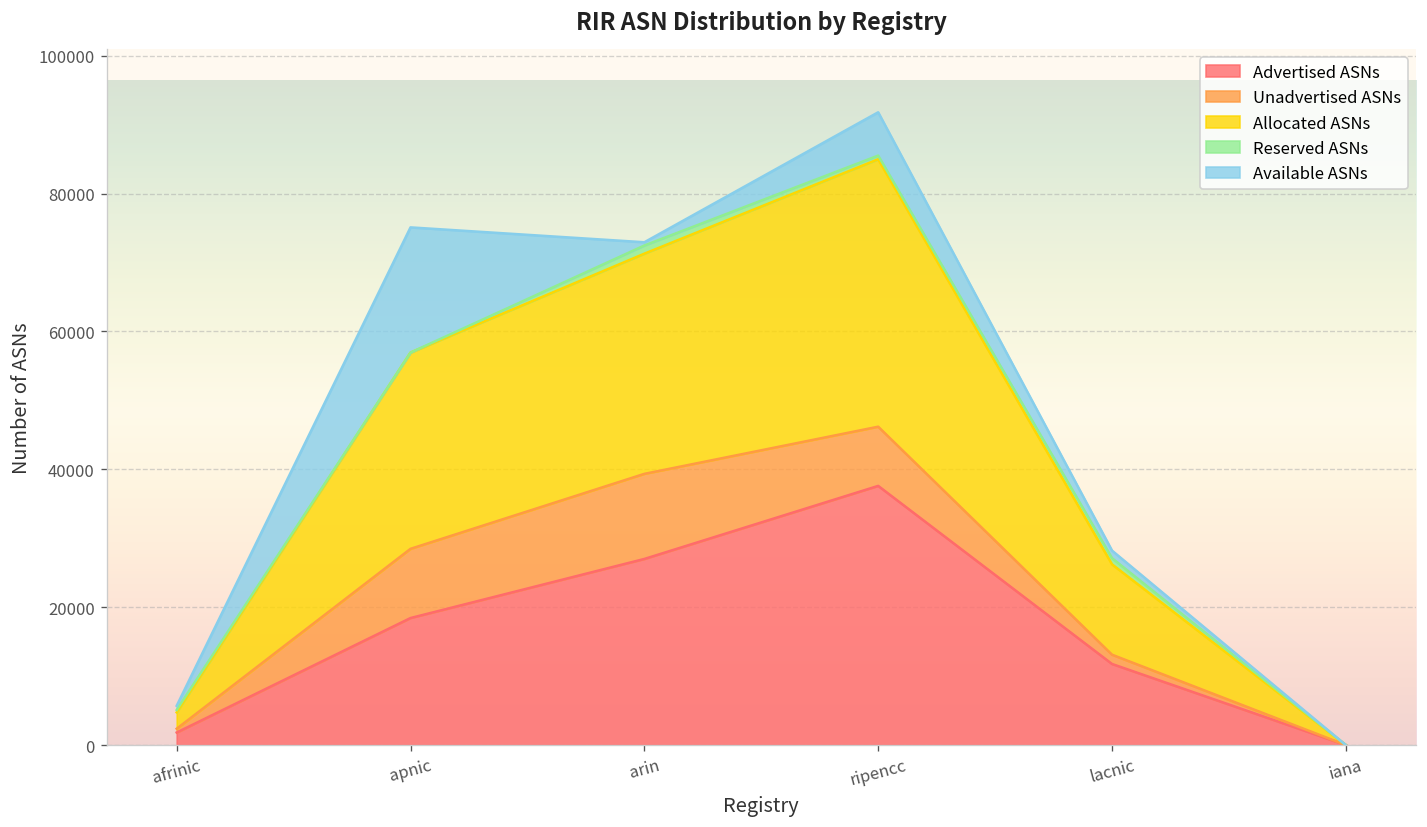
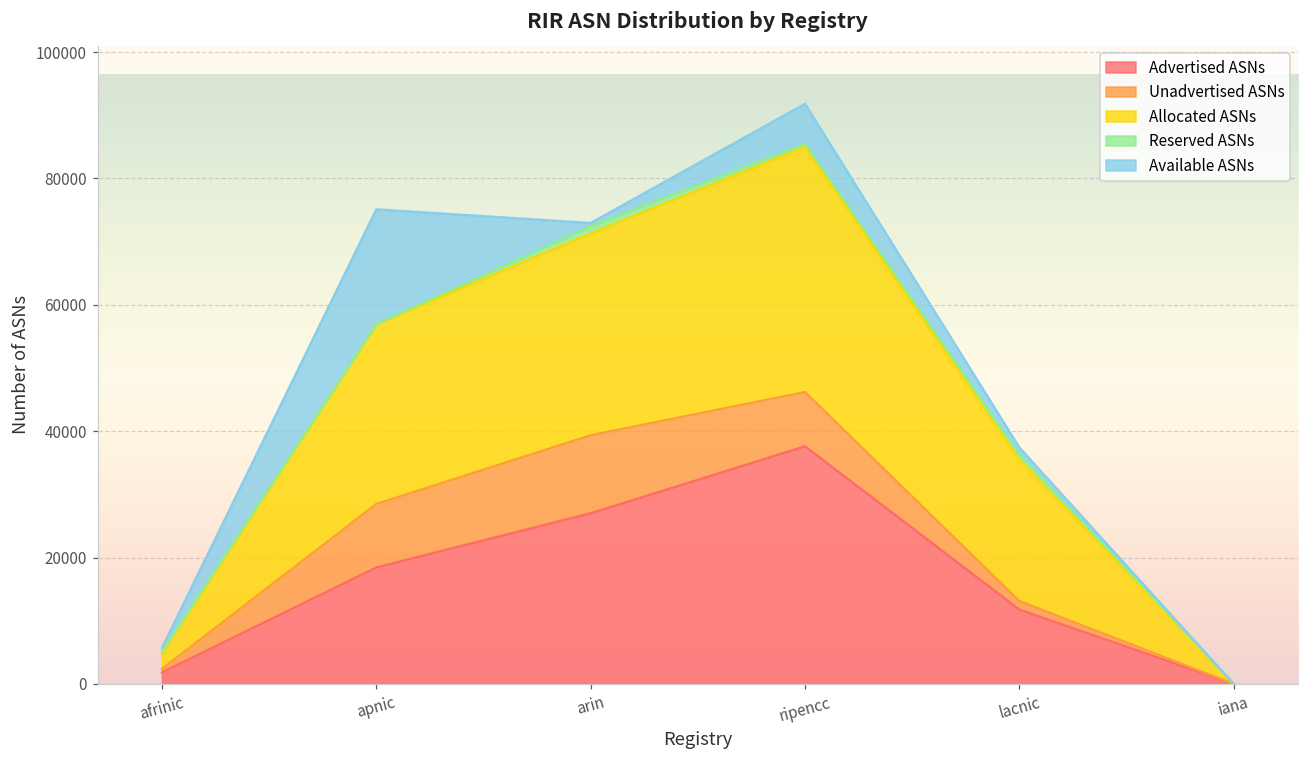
Allocated ASNs, lacnic: 13000 -> 22000
